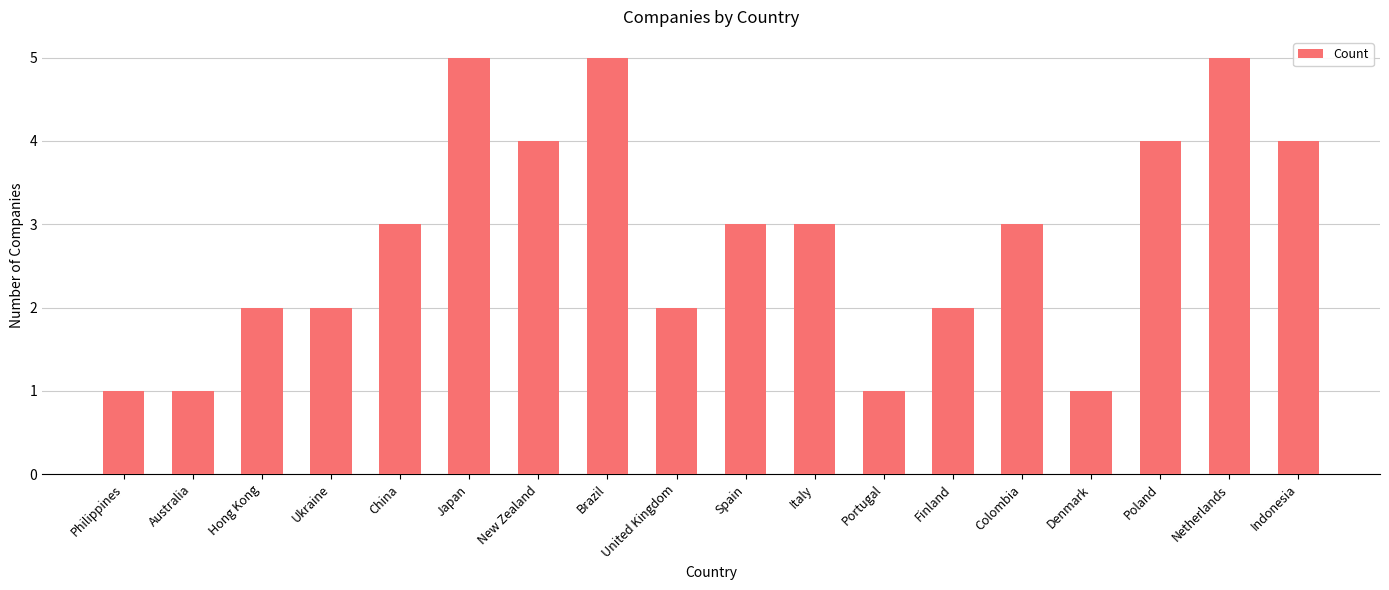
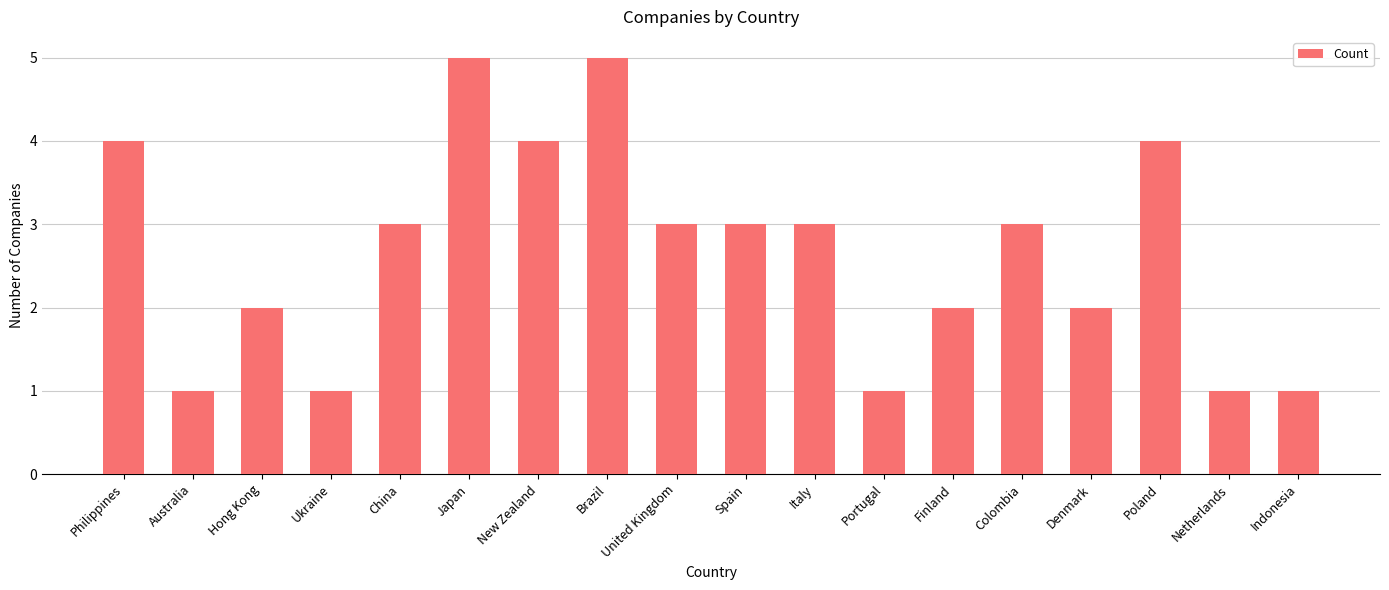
Philippines: 1 -> 4
Ukraine: 2 -> 1
United Kingdom: 2 -> 3
Denmark: 1 -> 2
Netherlands: 5 -> 1
Indonesia: 4 -> 1
